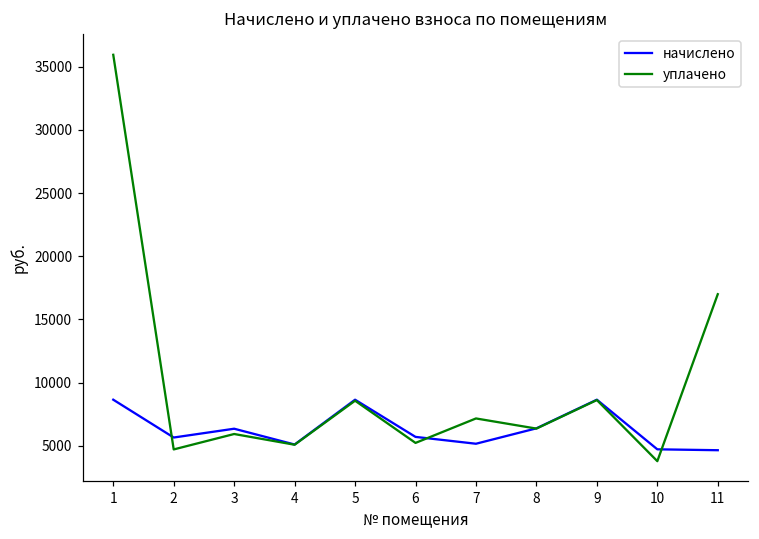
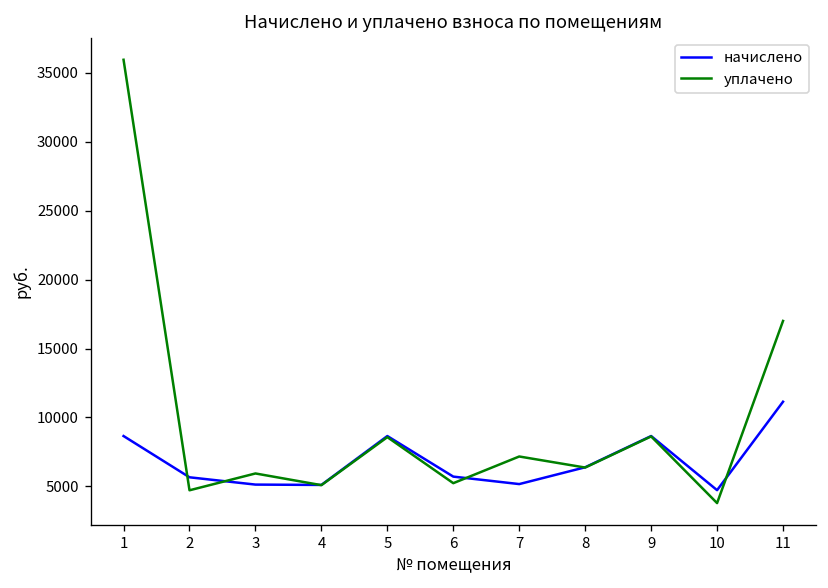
начислено, 3: 6400 -> 5100
начислено, 11: 4700 -> 11100
